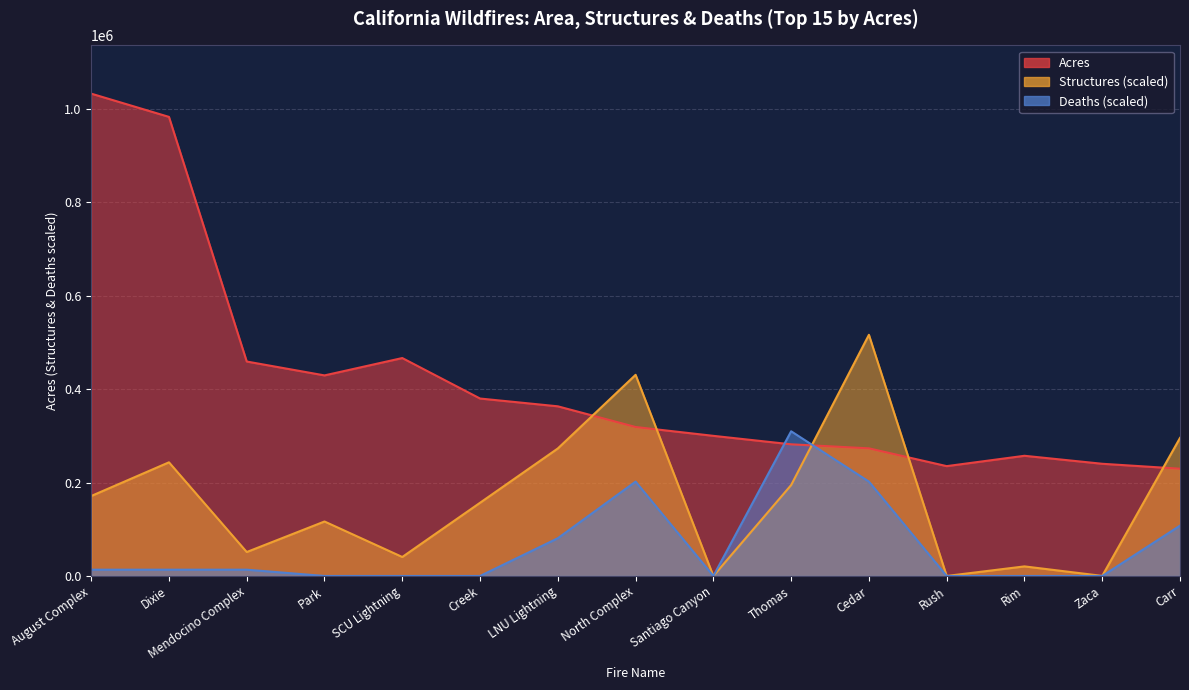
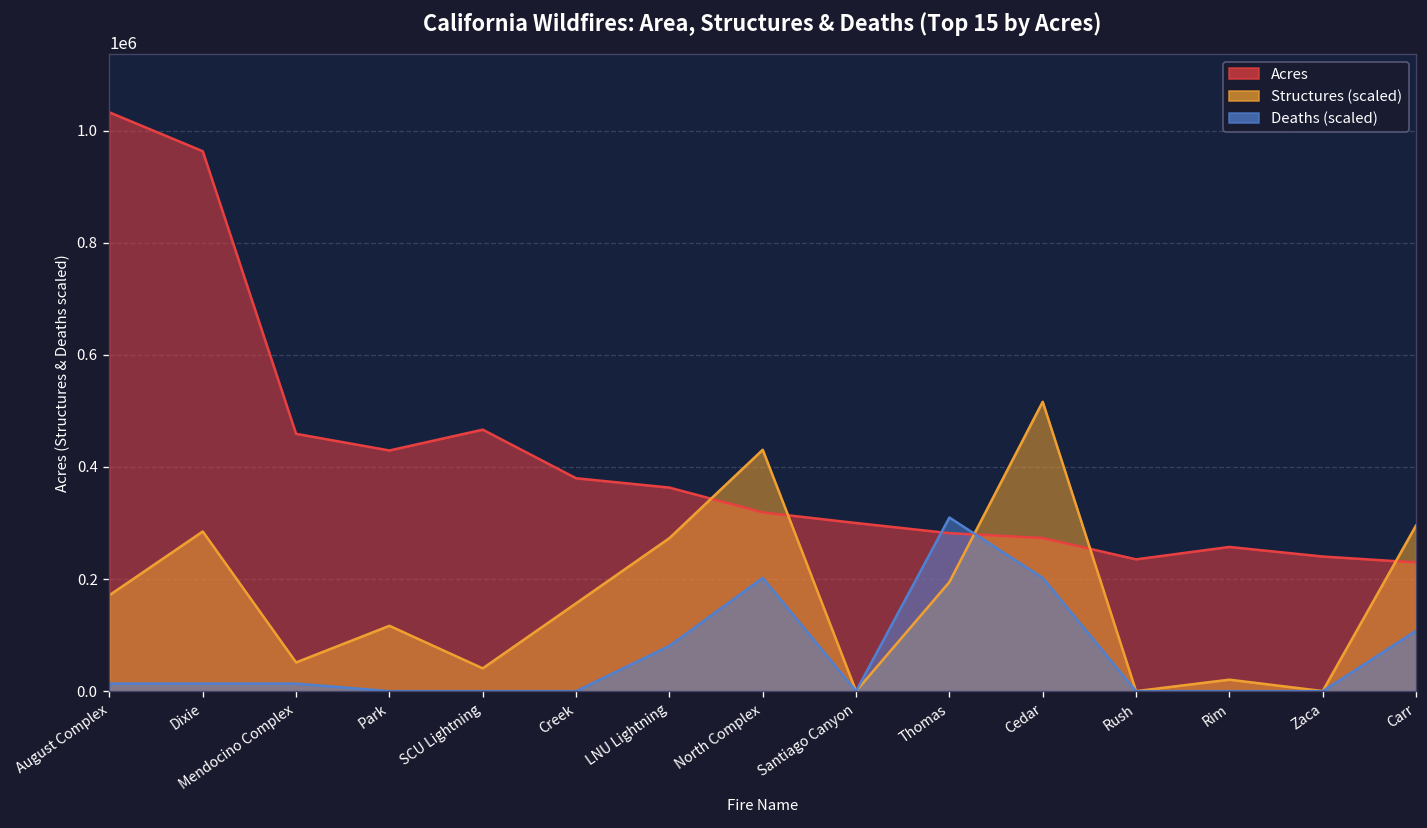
Acres, Dixie: 980000 -> 960000
Structures (scaled), Dixie: 240000 -> 280000
